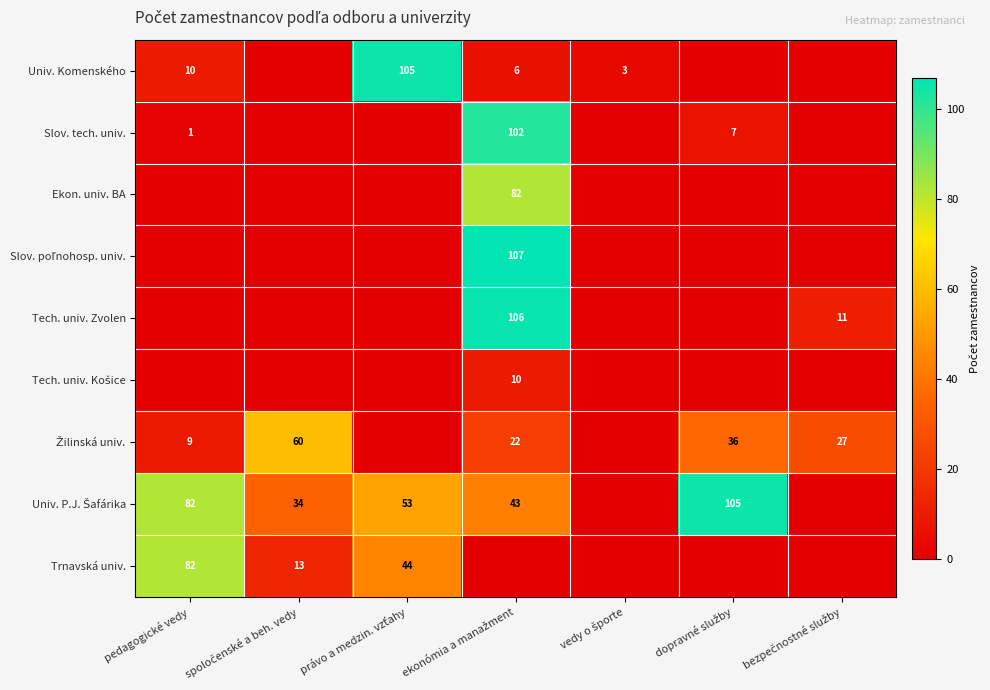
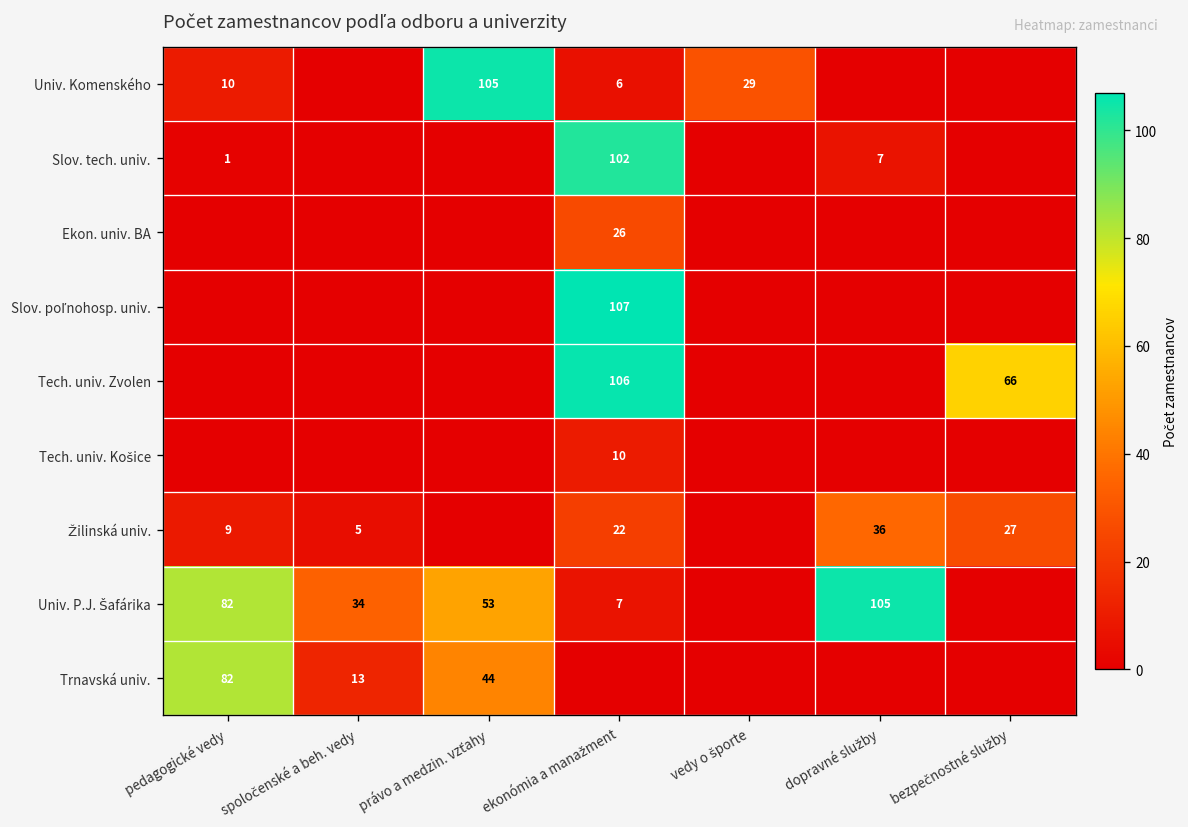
Univ. Komenského, vedy o športe: 3 -> 29
Ekon. univ. BA, ekonómia a manažment: 82 -> 26
Tech. univ. Zvolen, bezpečnostné služby: 11 -> 66
Žilinská univ., spoločenské a beh. vedy: 60 -> 5
Univ. P.J. Šafárika, ekonómia a manažment: 43 -> 7
